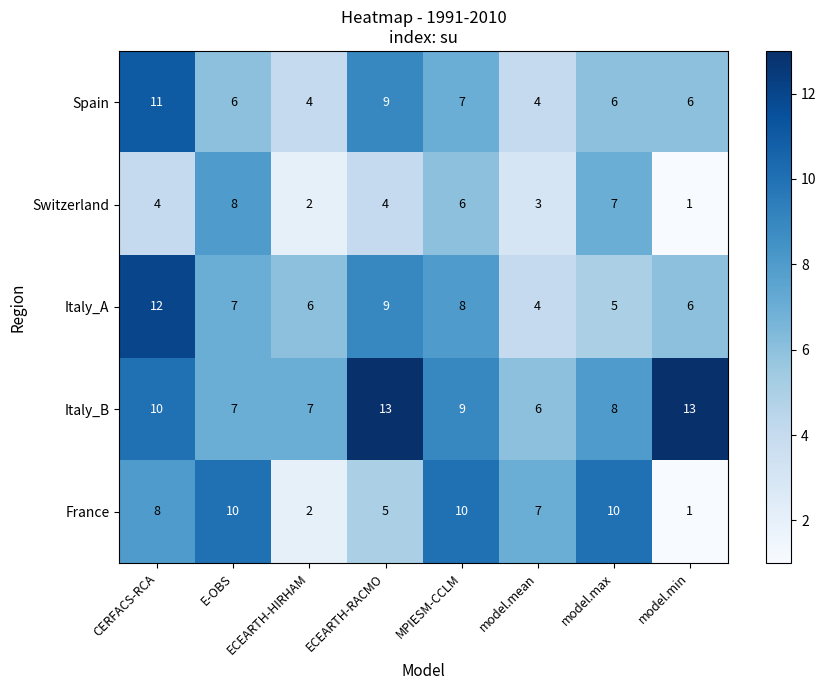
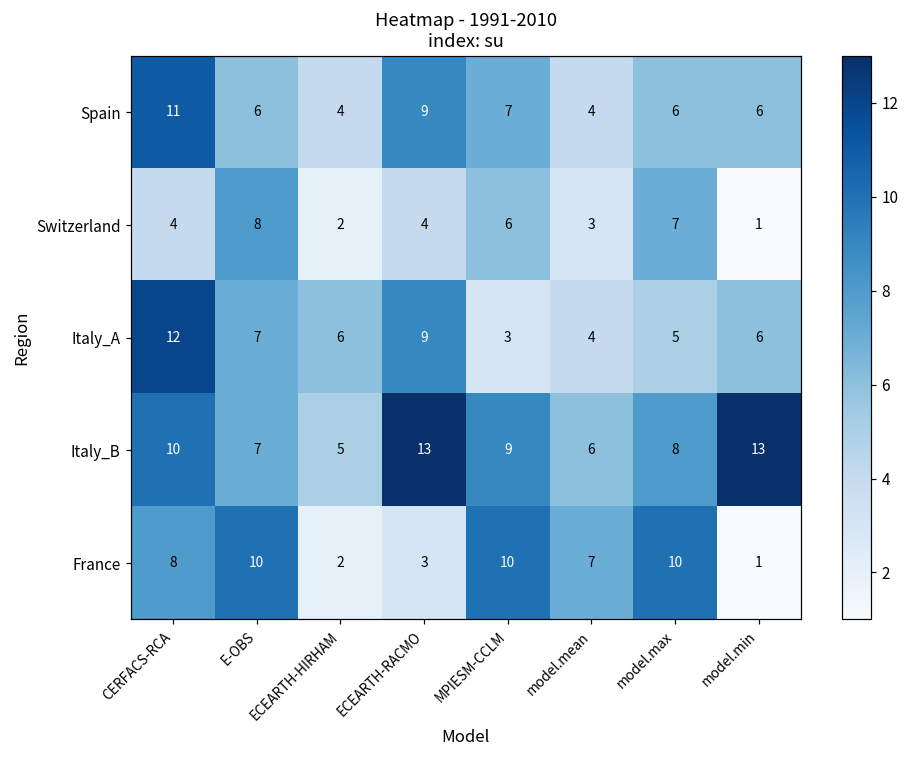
Italy_A, MPIESM-CCLM: 8 -> 3
Italy_B, ECEARTH-HIRHAM: 7 -> 5
France, ECEARTH-RACMO: 5 -> 3
